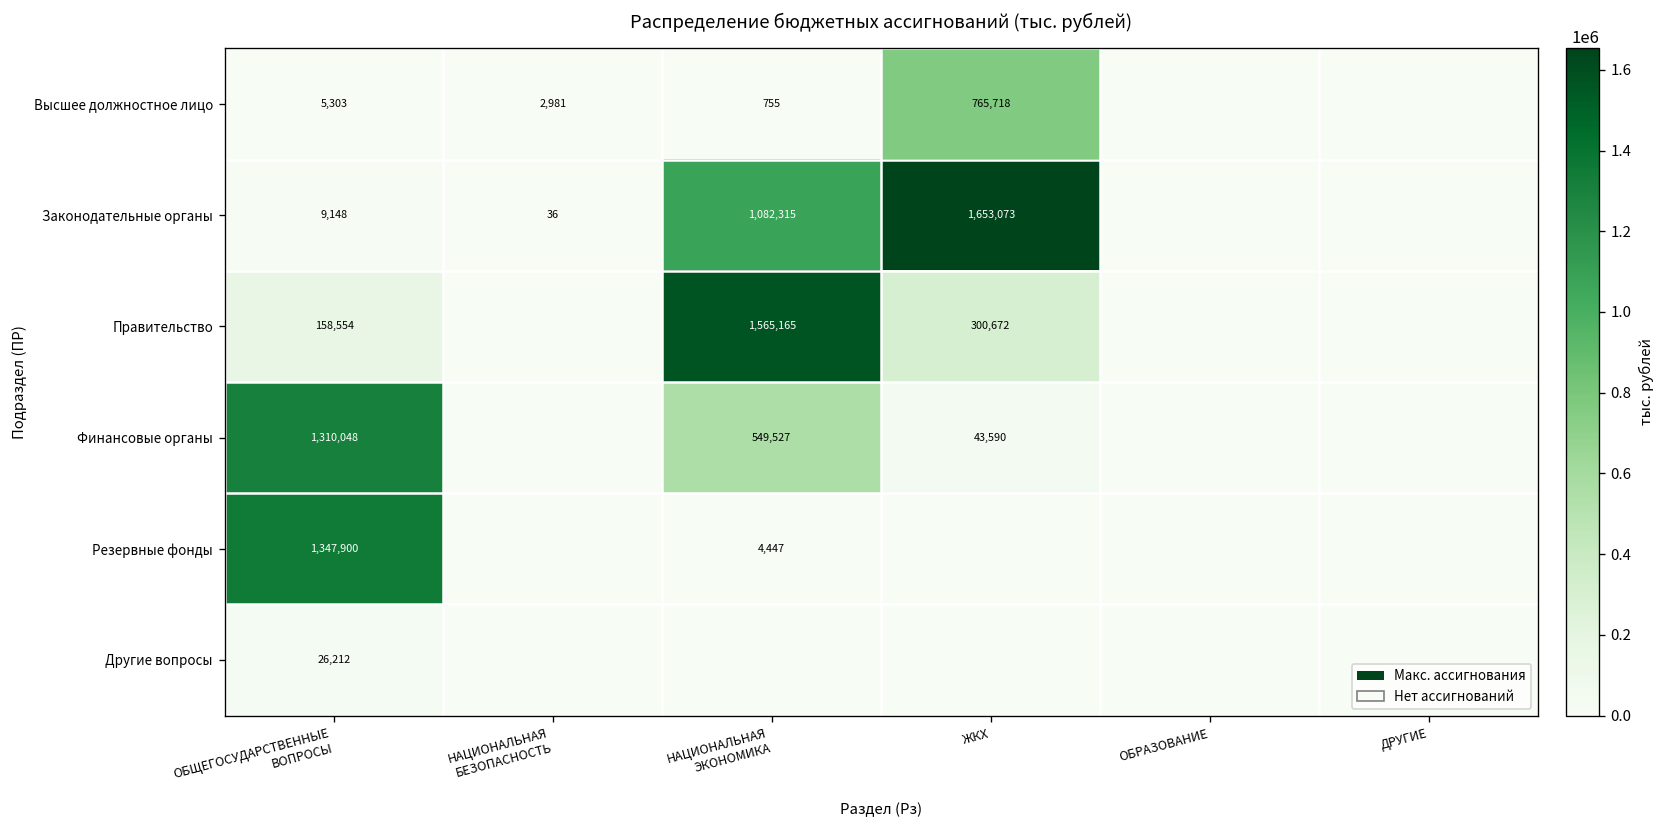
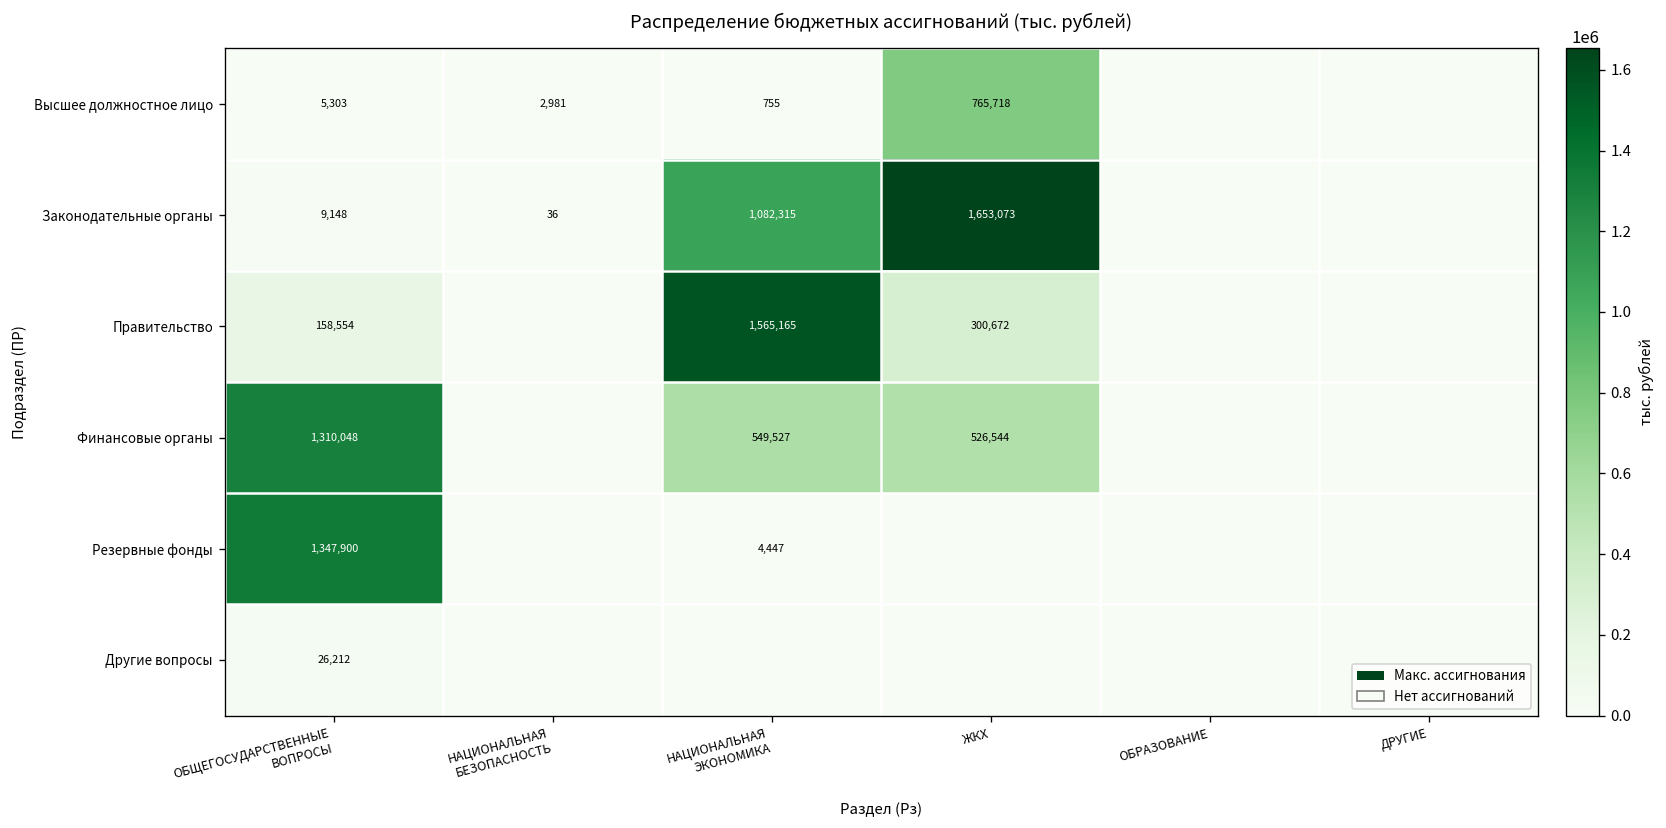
Финансовые органы, ЖКХ: 43,590 -> 526,544
